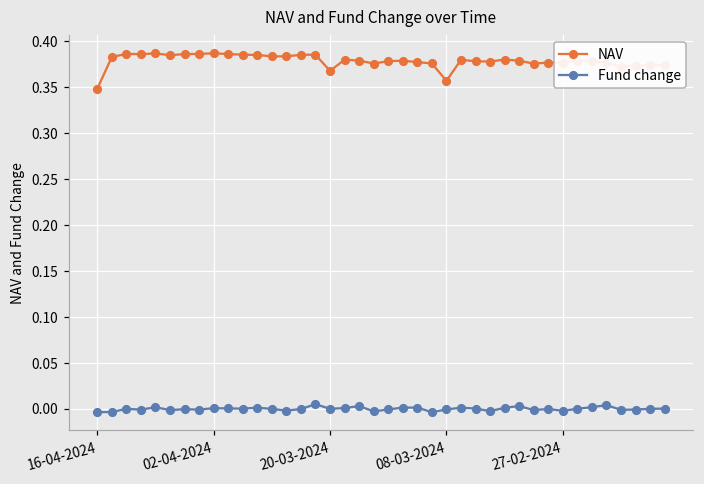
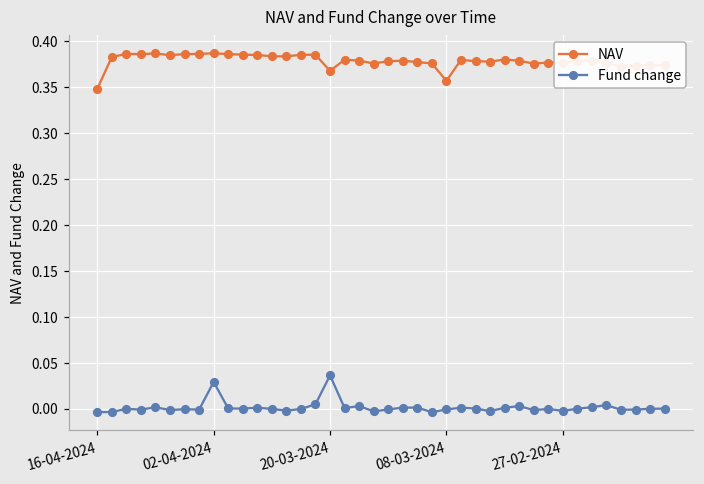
Fund change, 02-04-2024: 0.00 -> 0.03
Fund change, 20-03-2024: 0.00 -> 0.04
